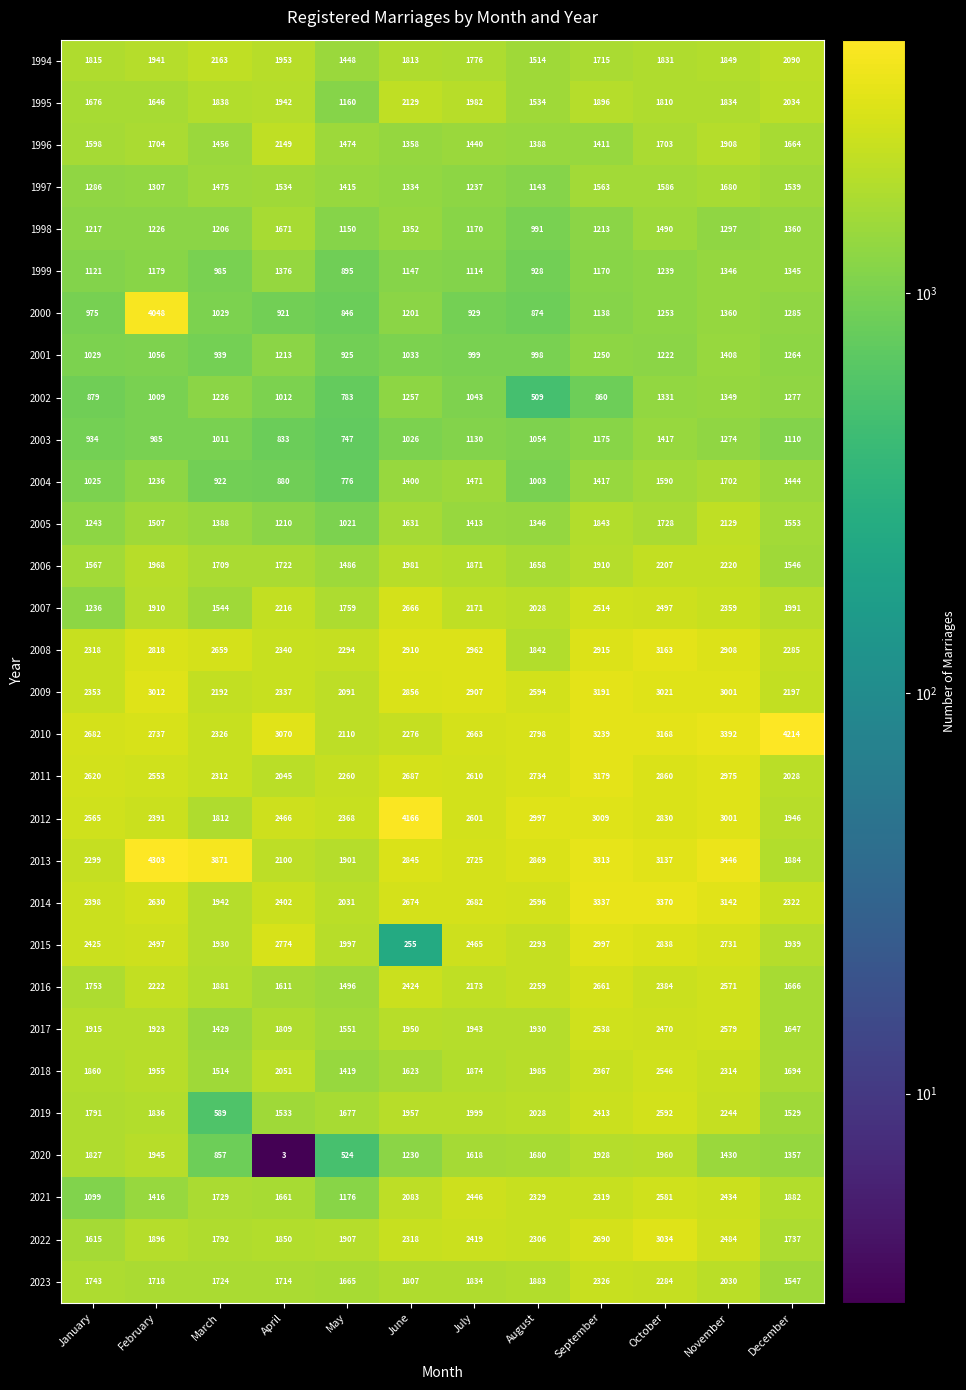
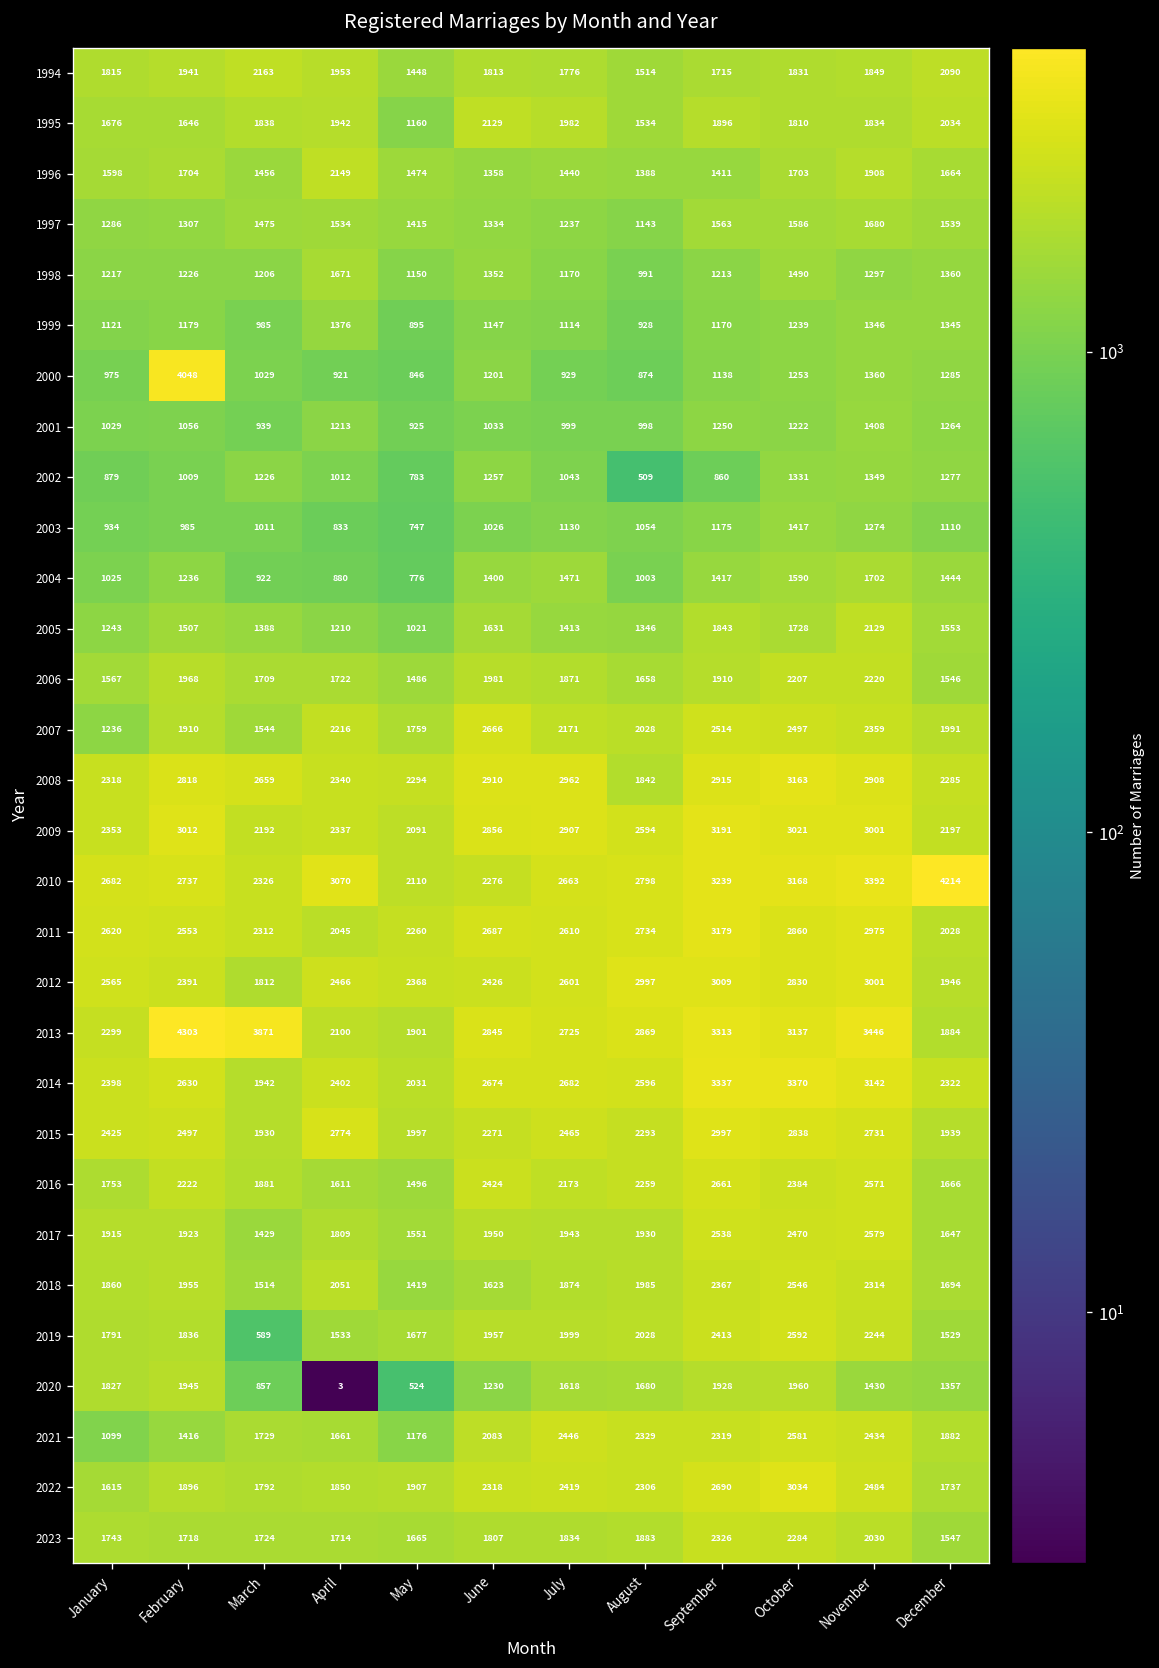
2012, June: 4166 -> 2426
2015, June: 255 -> 2271
